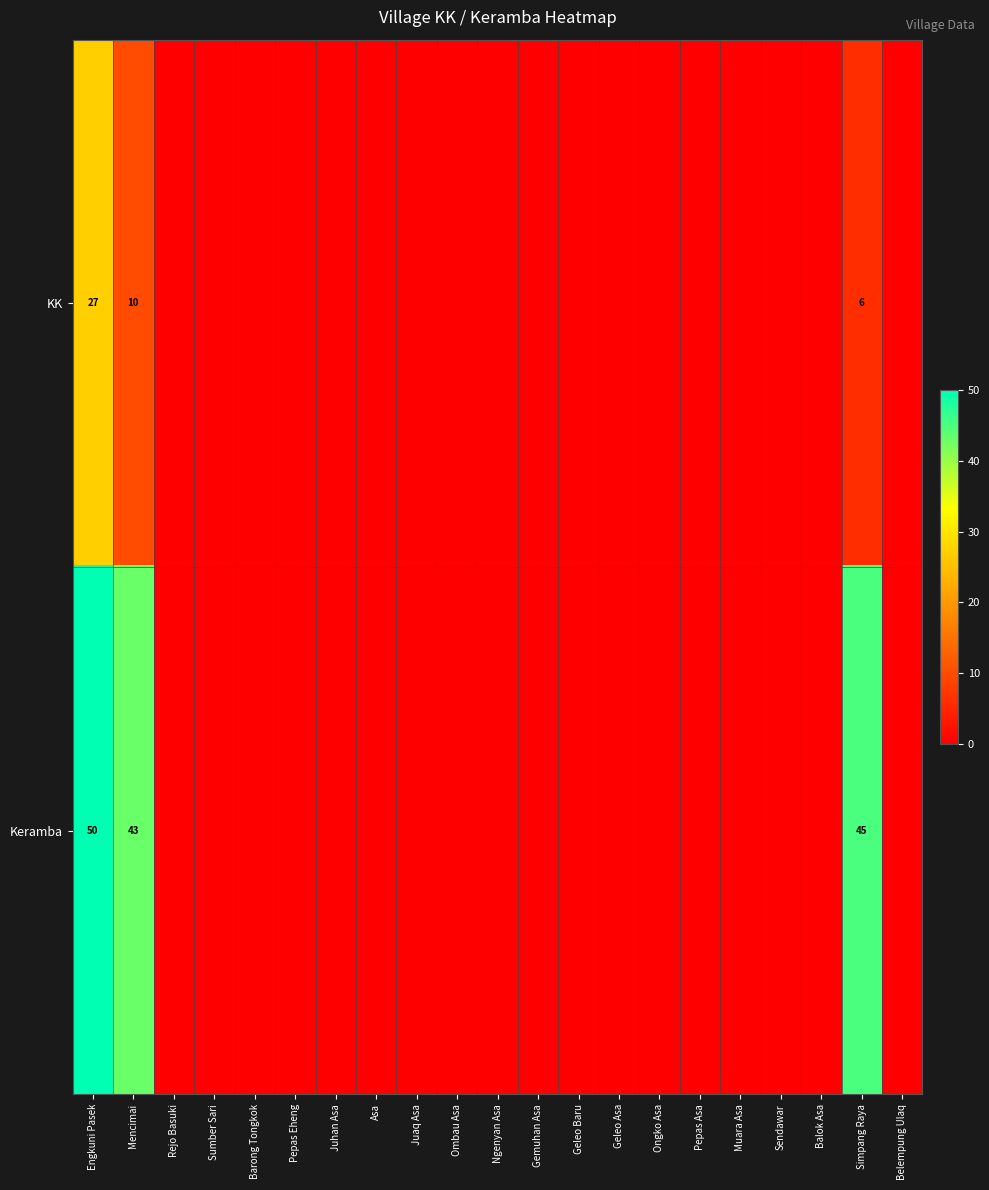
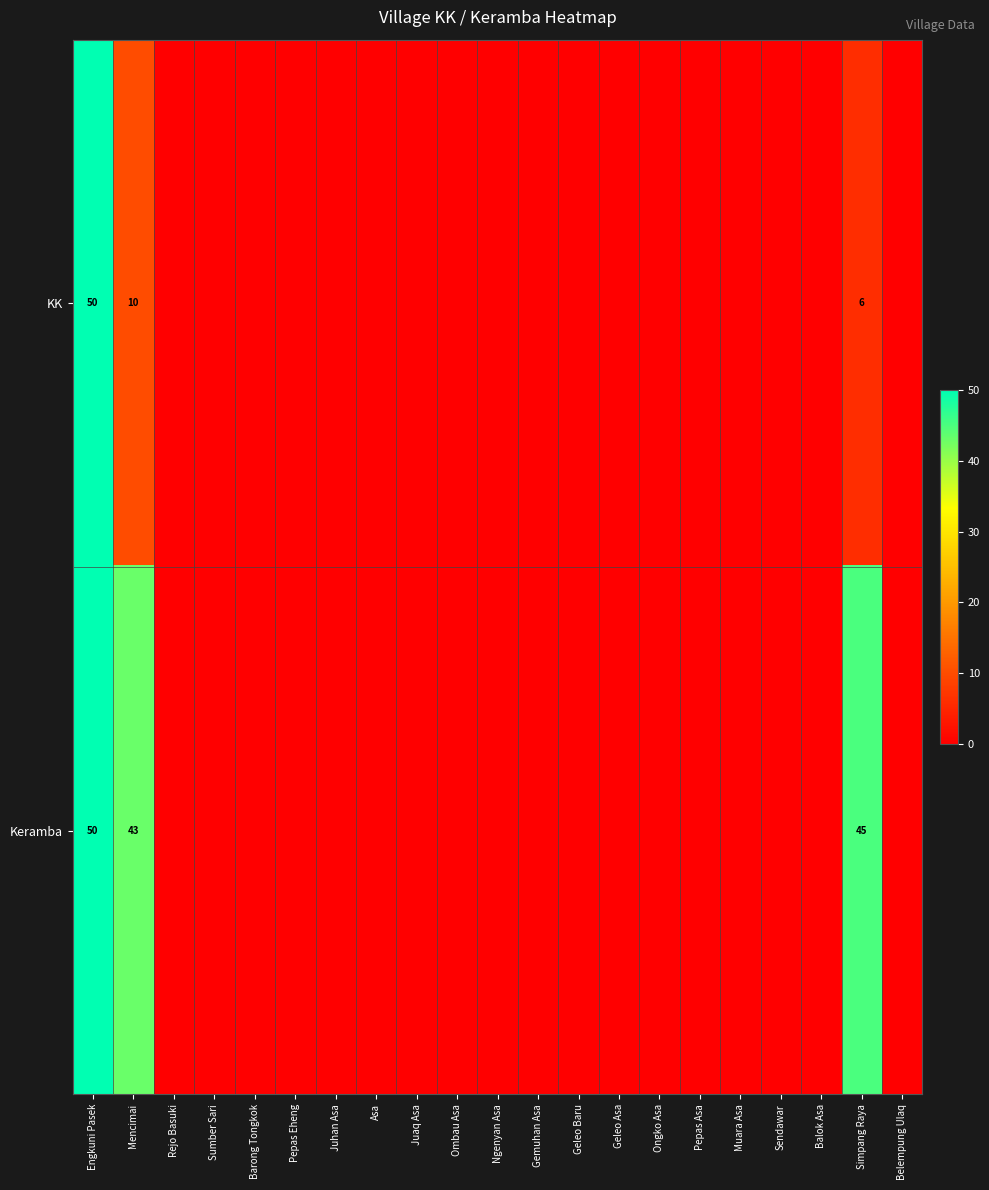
KK, Engkuni Pasek: 27 -> 50
